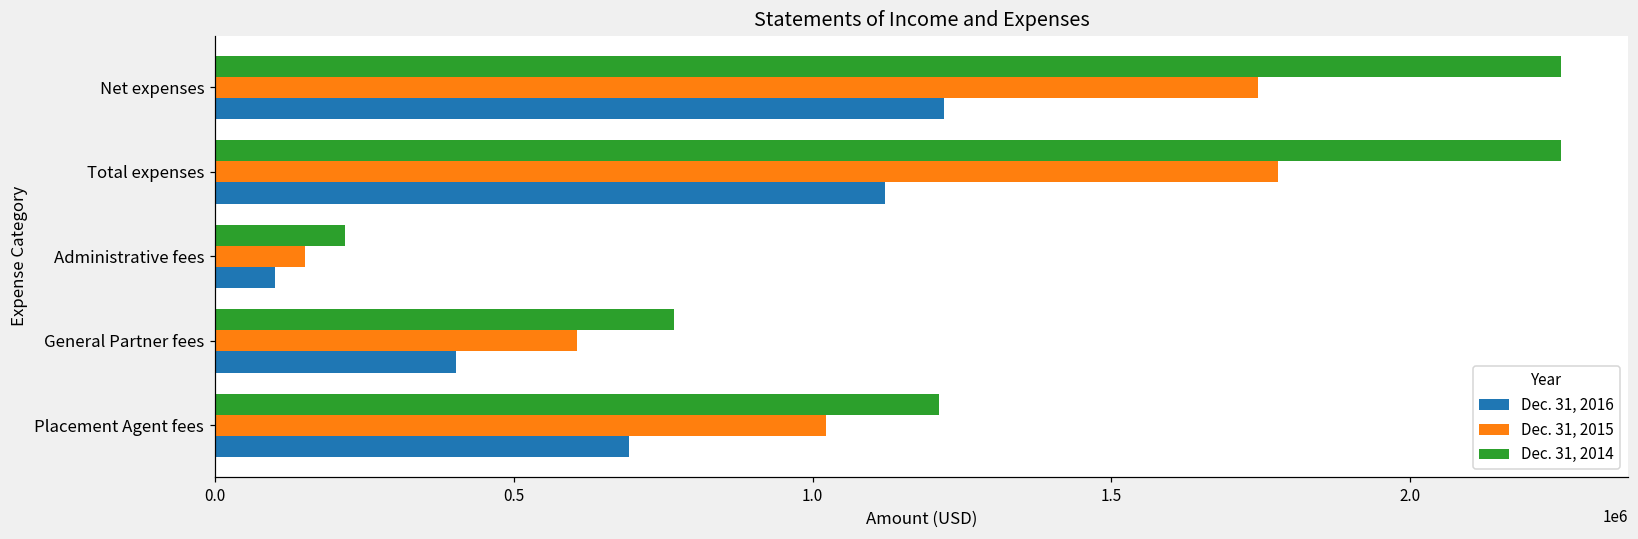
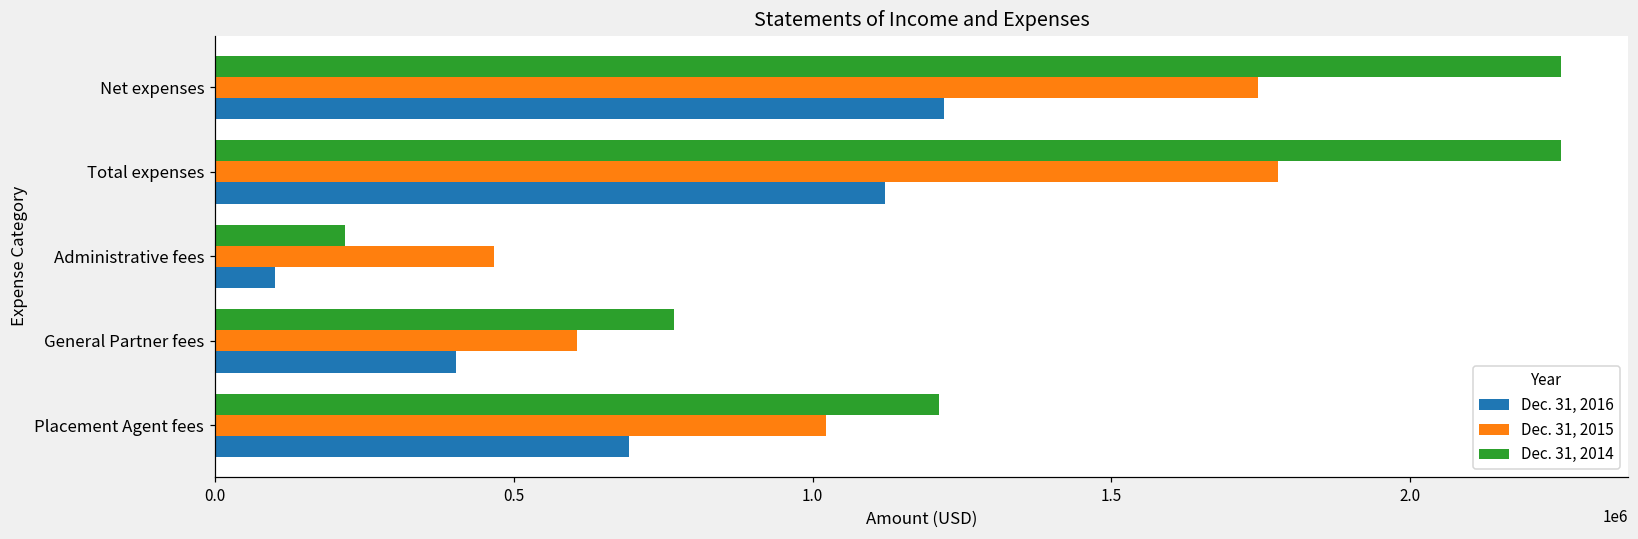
Dec. 31, 2015, Administrative fees: 150000 -> 470000
